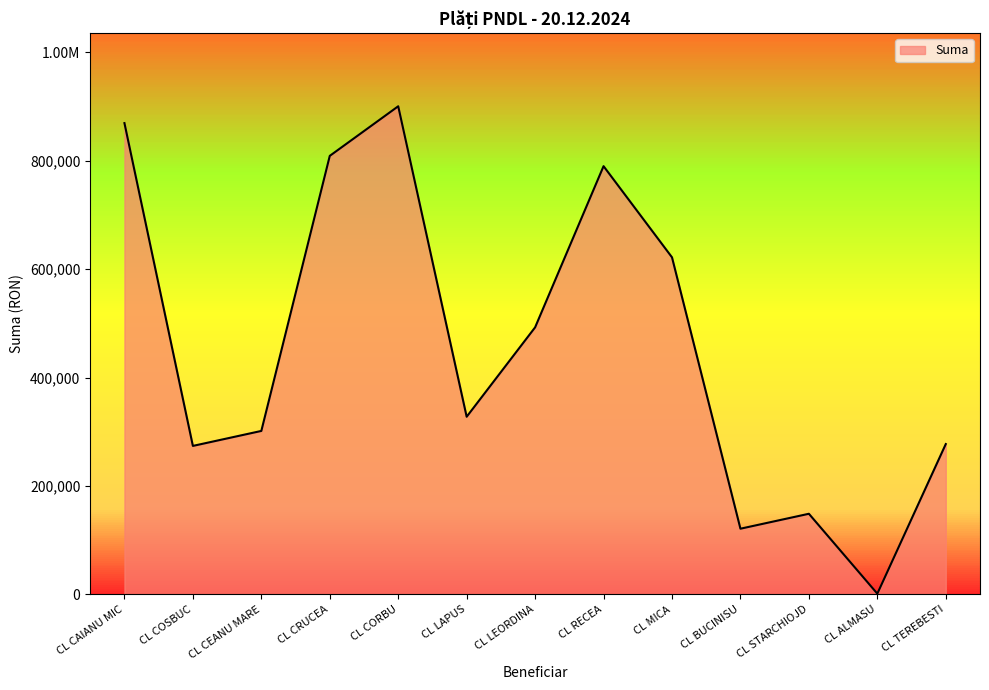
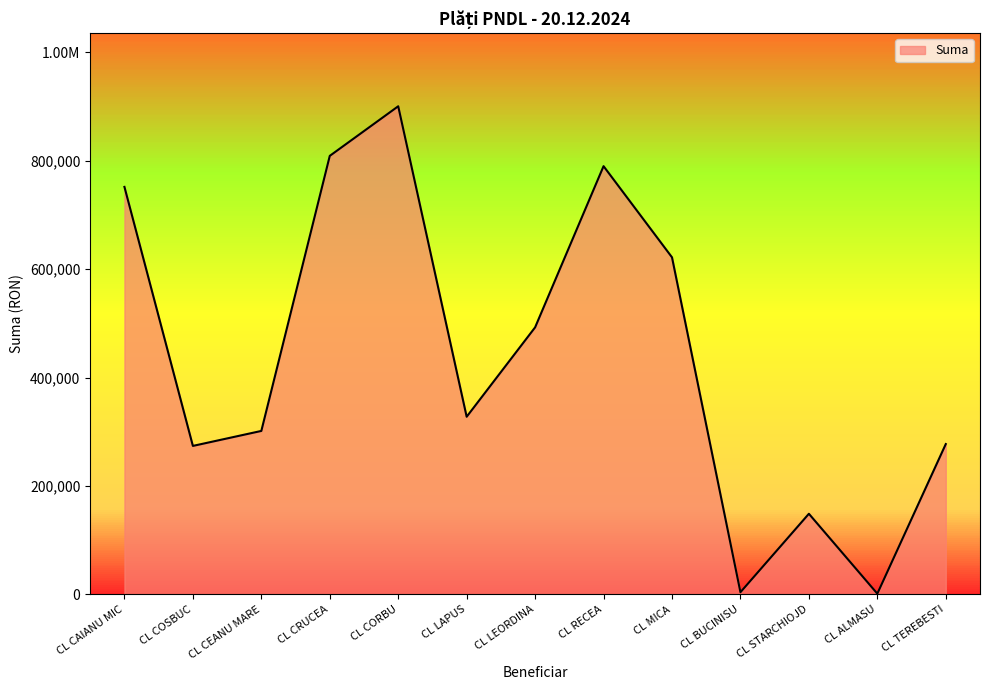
CL CAIANU MIC: 870,000 -> 750,000
CL BUCINISU: 120,000 -> 0
